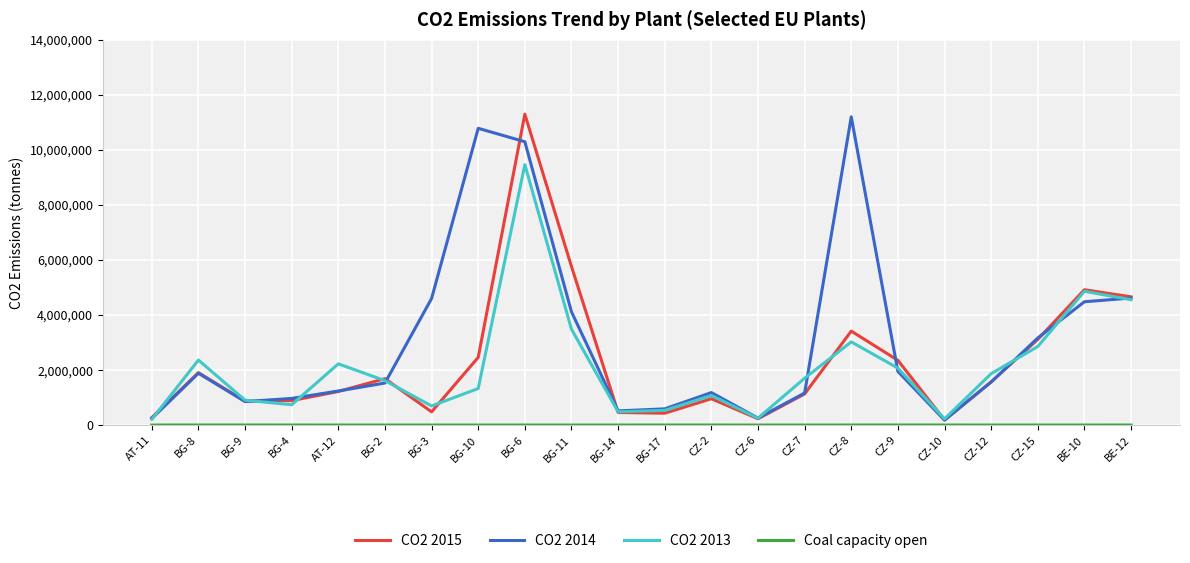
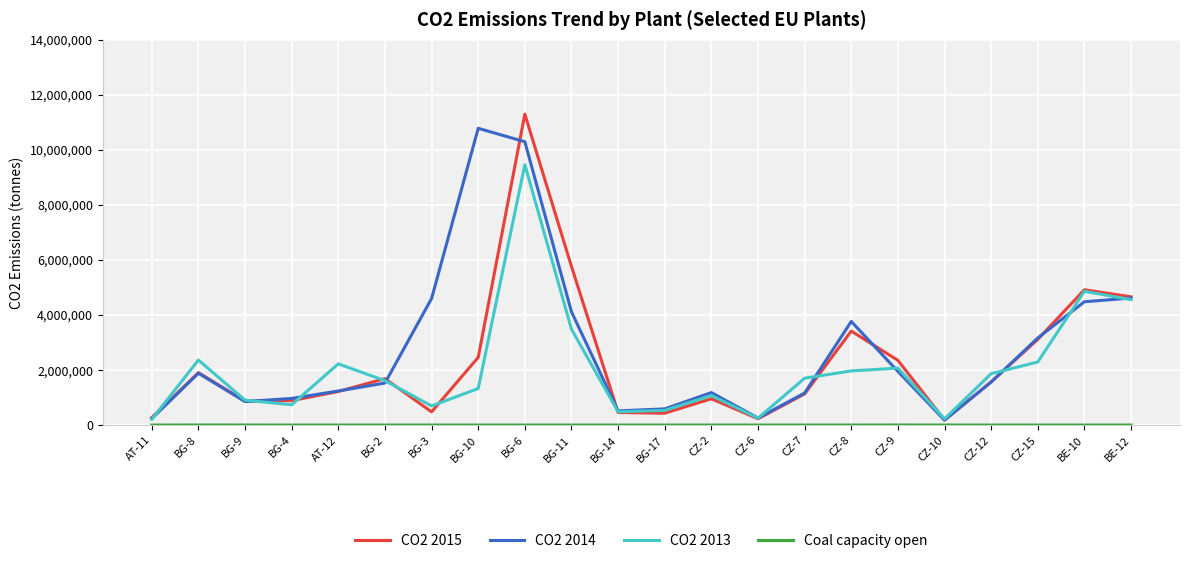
CO2 2014, CZ-8: 11,200,000 -> 3,800,000
CO2 2013, CZ-8: 3,000,000 -> 2,000,000
CO2 2013, CZ-15: 2,900,000 -> 2,300,000
